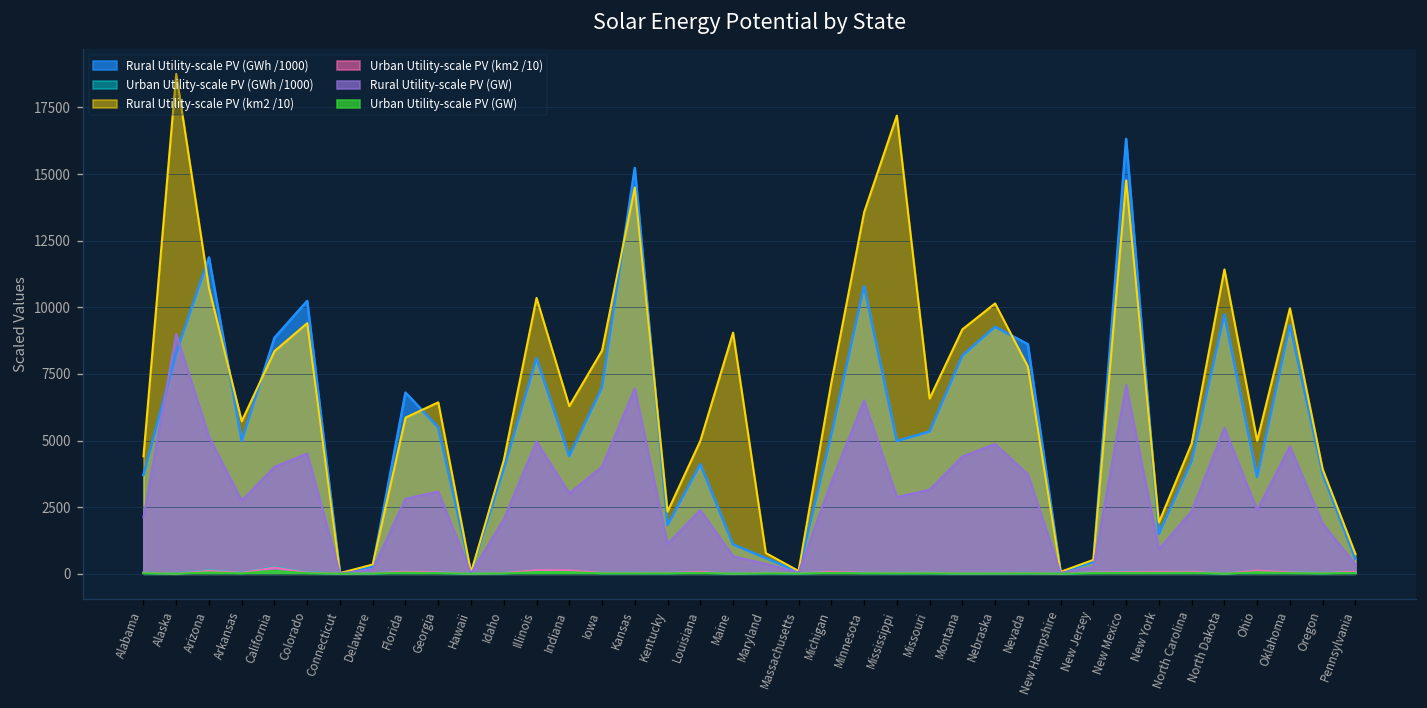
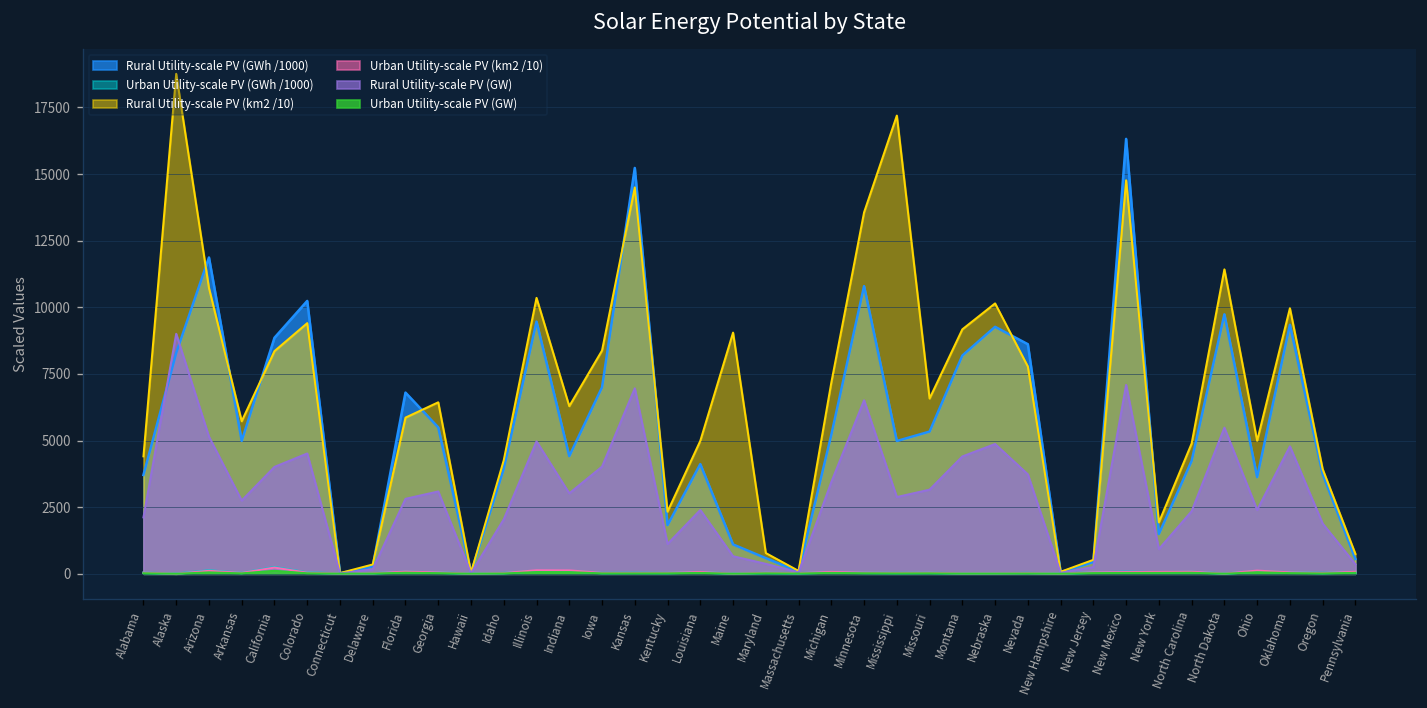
Rural Utility-scale PV (GWh /1000), Illinois: 8100 -> 9500
